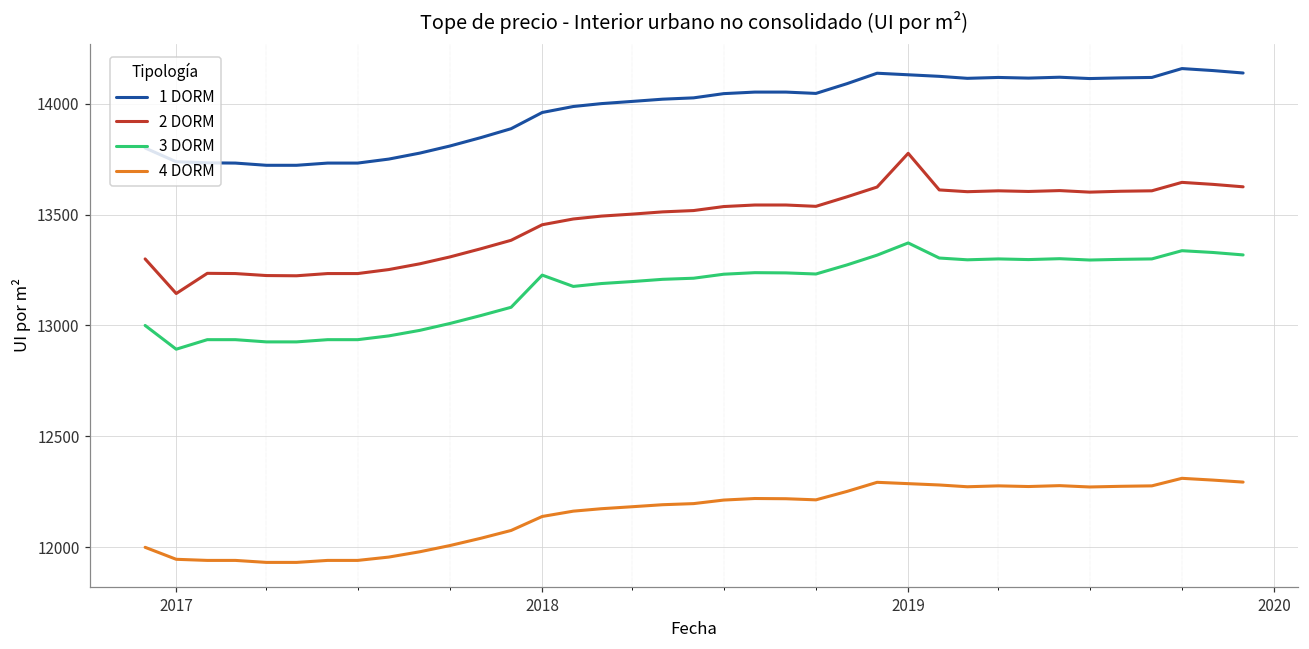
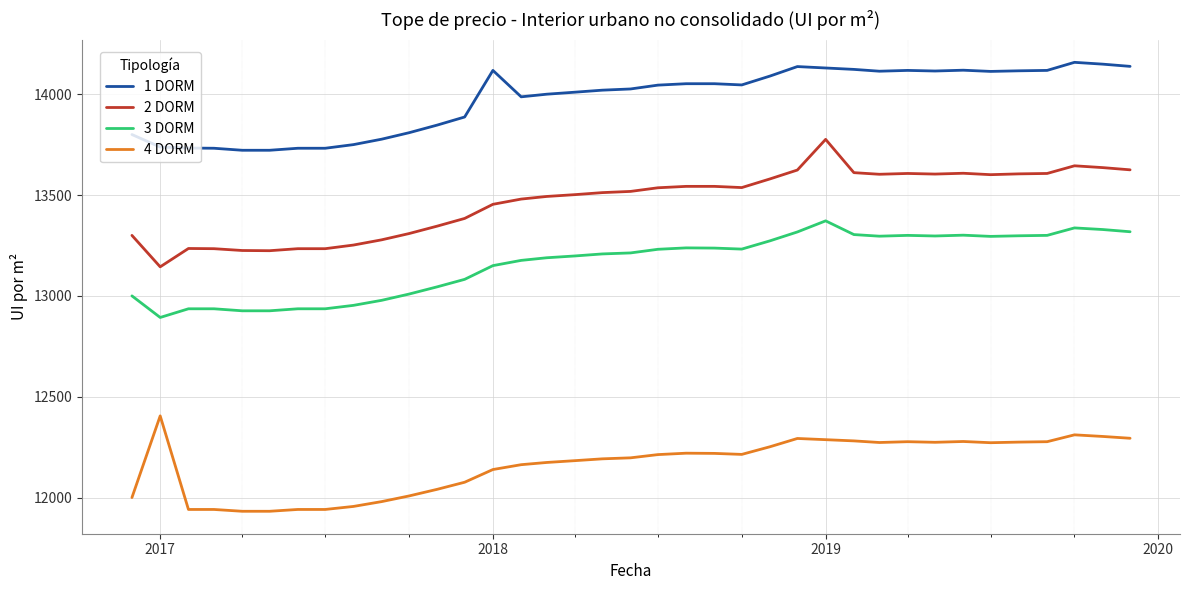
4 DORM, 2017: 11950 -> 12410
1 DORM, 2018: 13960 -> 14120
3 DORM, 2018: 13230 -> 13150
